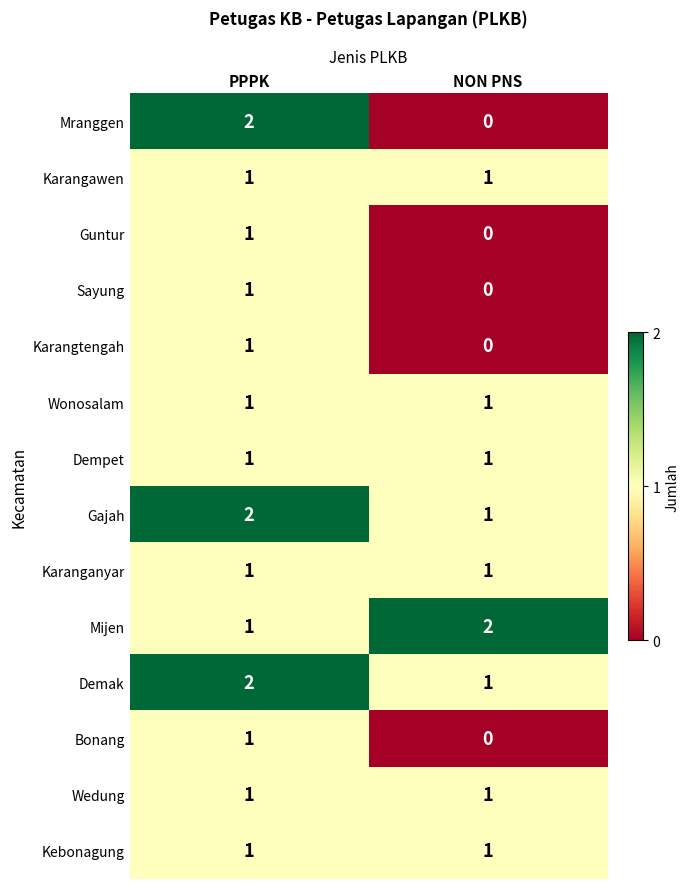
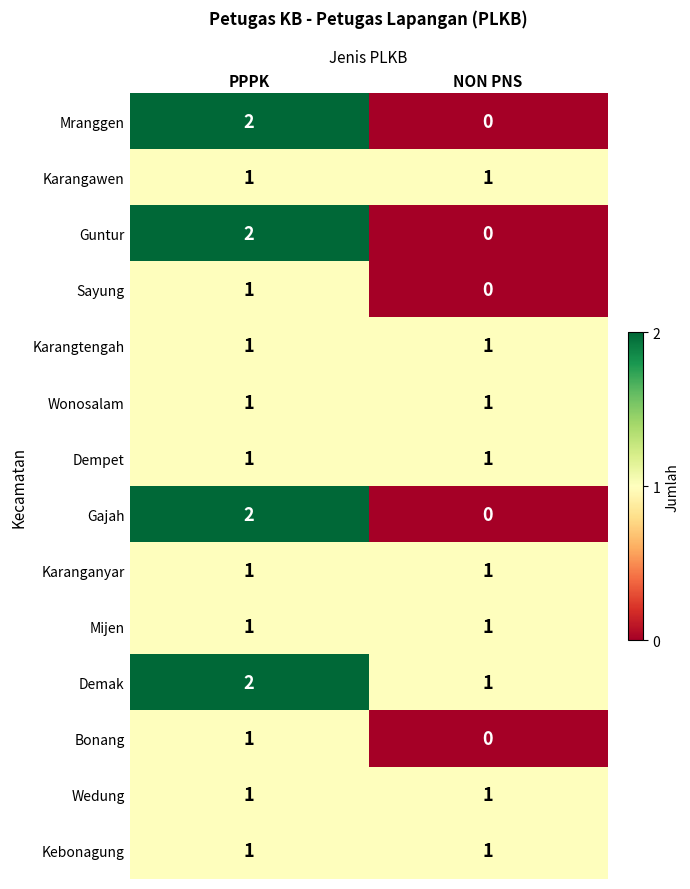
Guntur, PPPK: 1 -> 2
Karangtengah, NON PNS: 0 -> 1
Gajah, NON PNS: 1 -> 0
Mijen, NON PNS: 2 -> 1
